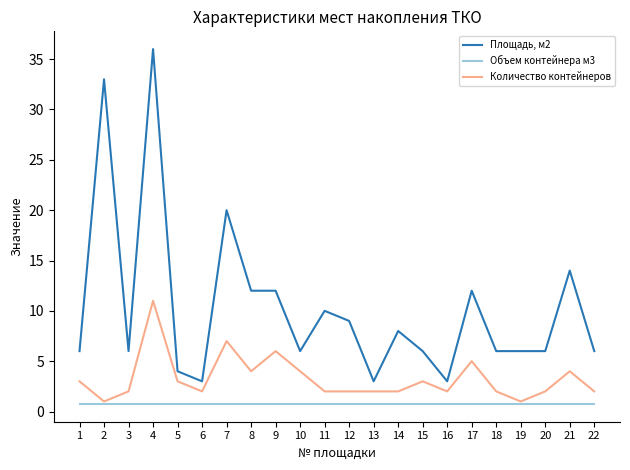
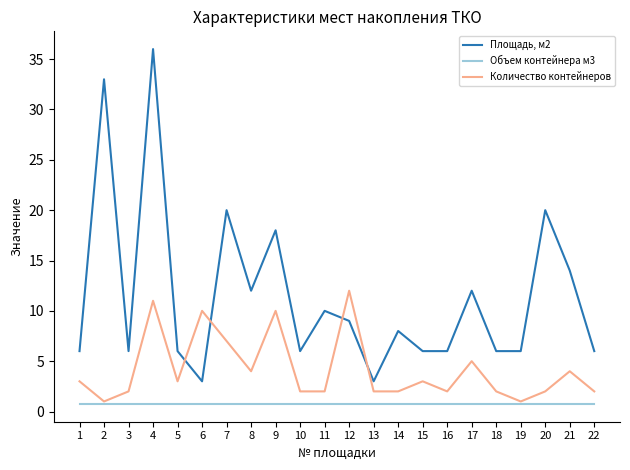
Площадь, м2, 5: 4 -> 6
Количество контейнеров, 6: 2 -> 10
Площадь, м2, 9: 12 -> 18
Количество контейнеров, 9: 6 -> 10
Количество контейнеров, 10: 4 -> 2
Количество контейнеров, 12: 2 -> 12
Площадь, м2, 16: 3 -> 6
Площадь, м2, 20: 6 -> 20
